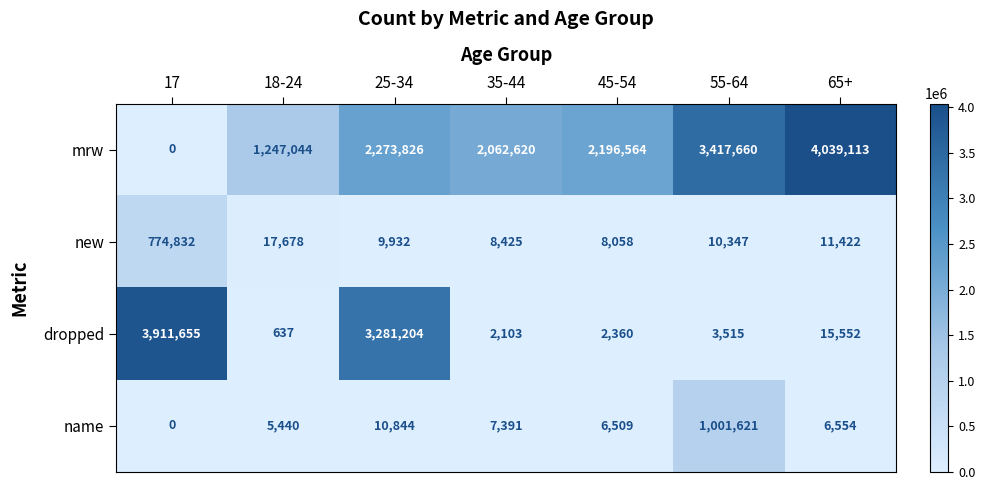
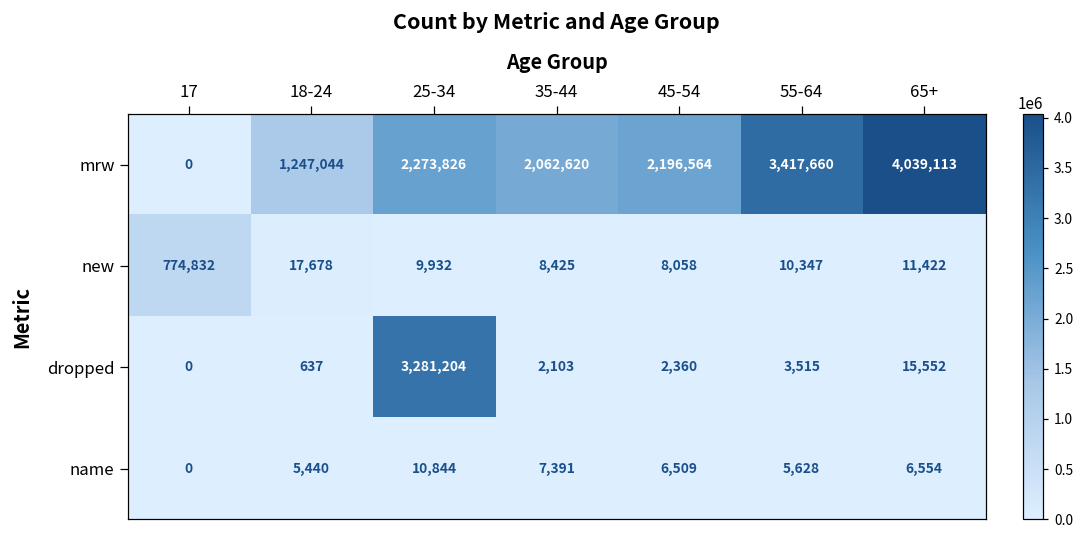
dropped, 17: 3,911,655 -> 0
name, 55-64: 1,001,621 -> 5,628
